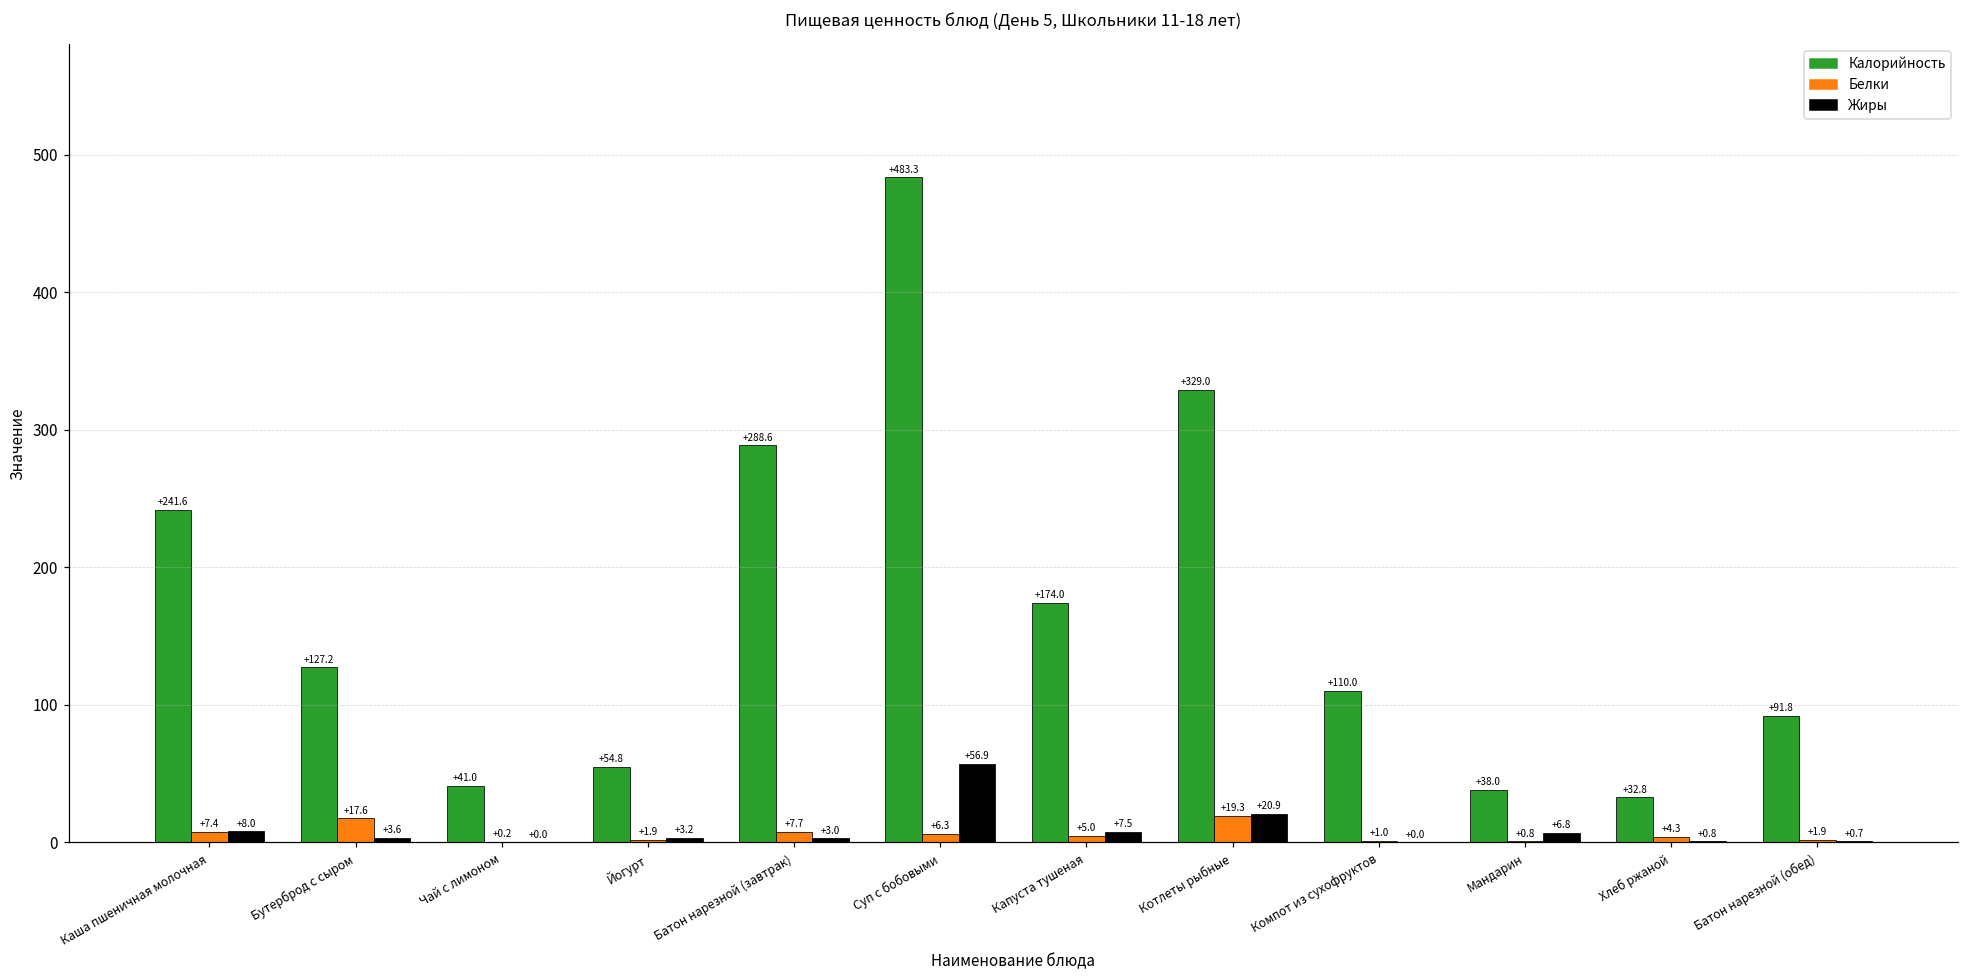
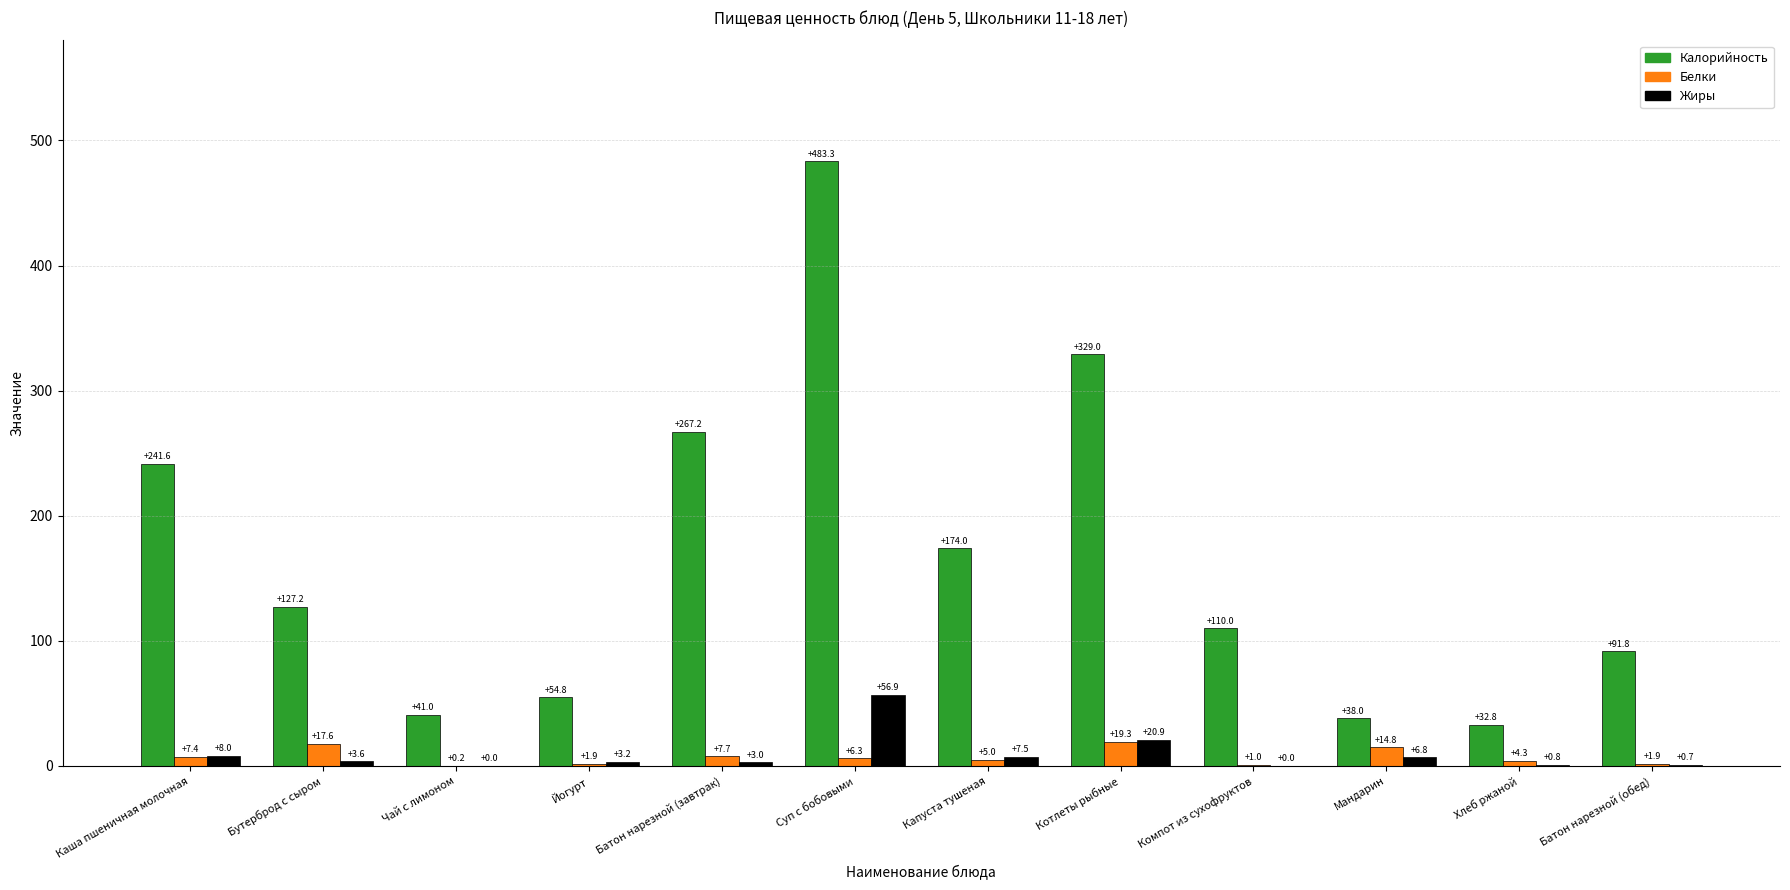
Калорийность, Батон нарезной (завтрак): +288.6 -> +267.2
Белки, Мандарин: +0.8 -> +14.8
